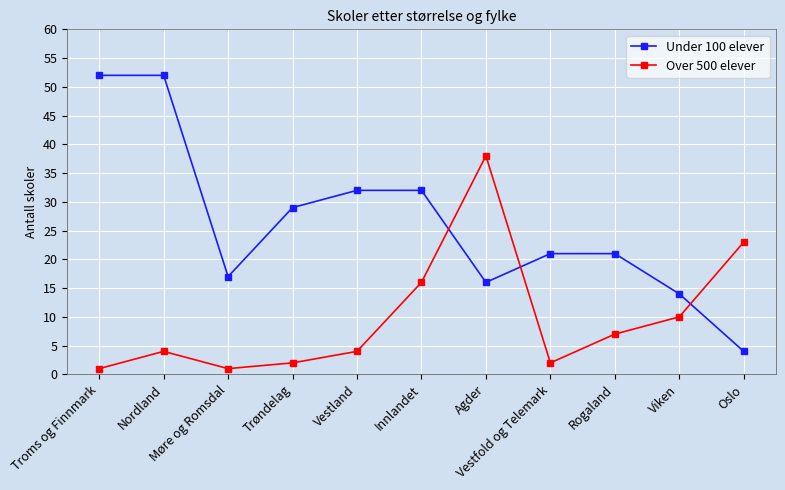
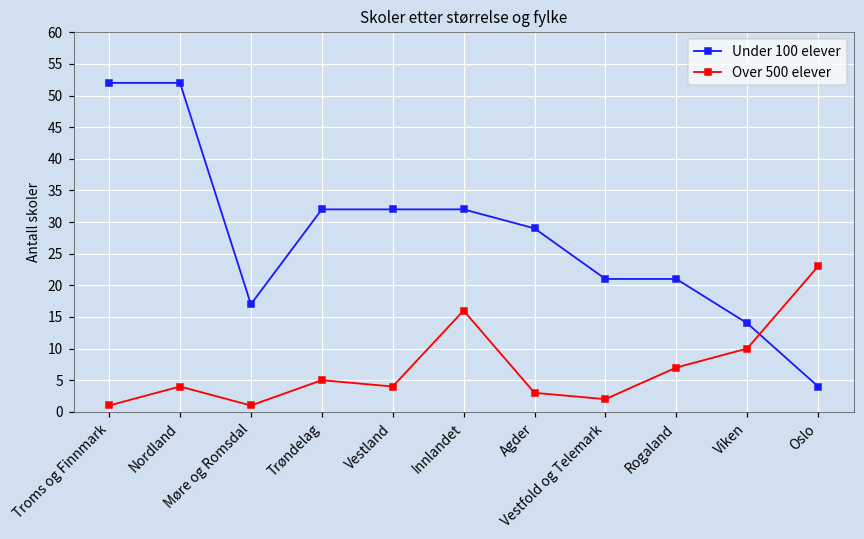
Under 100 elever, Trøndelag: 29 -> 32
Over 500 elever, Trøndelag: 2 -> 5
Under 100 elever, Agder: 16 -> 29
Over 500 elever, Agder: 38 -> 3
